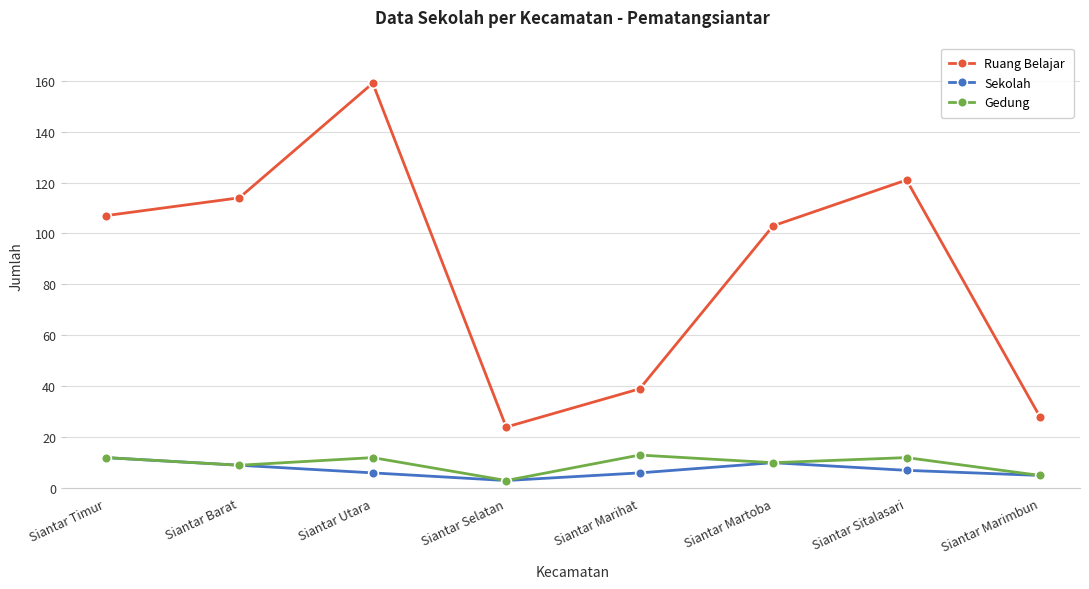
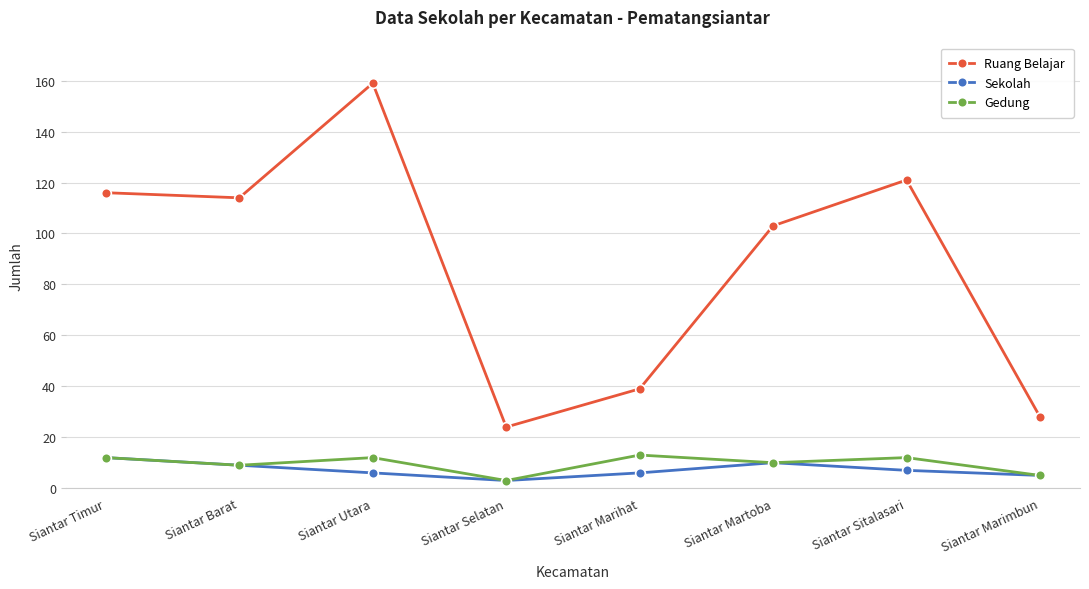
Ruang Belajar, Siantar Timur: 107 -> 116
